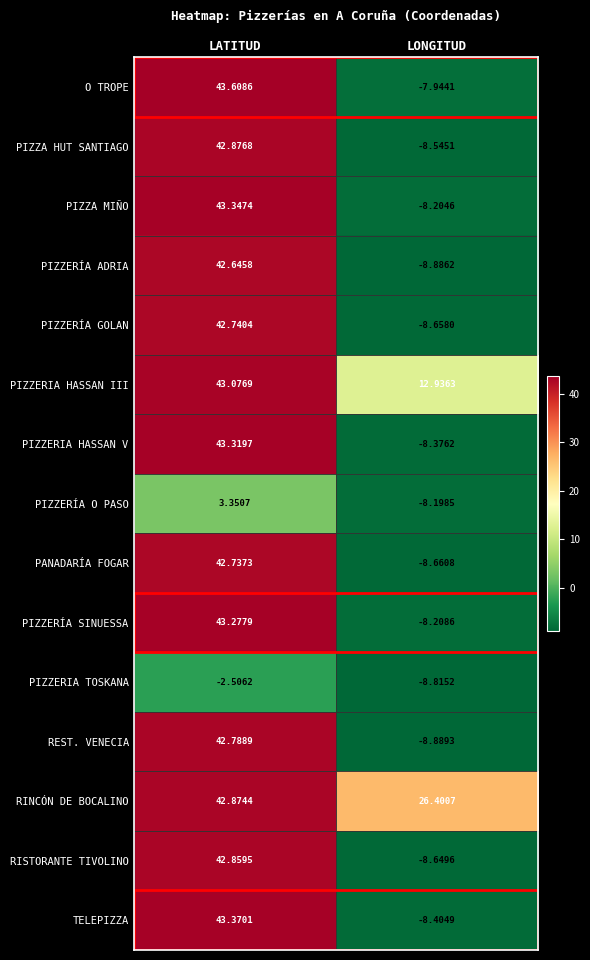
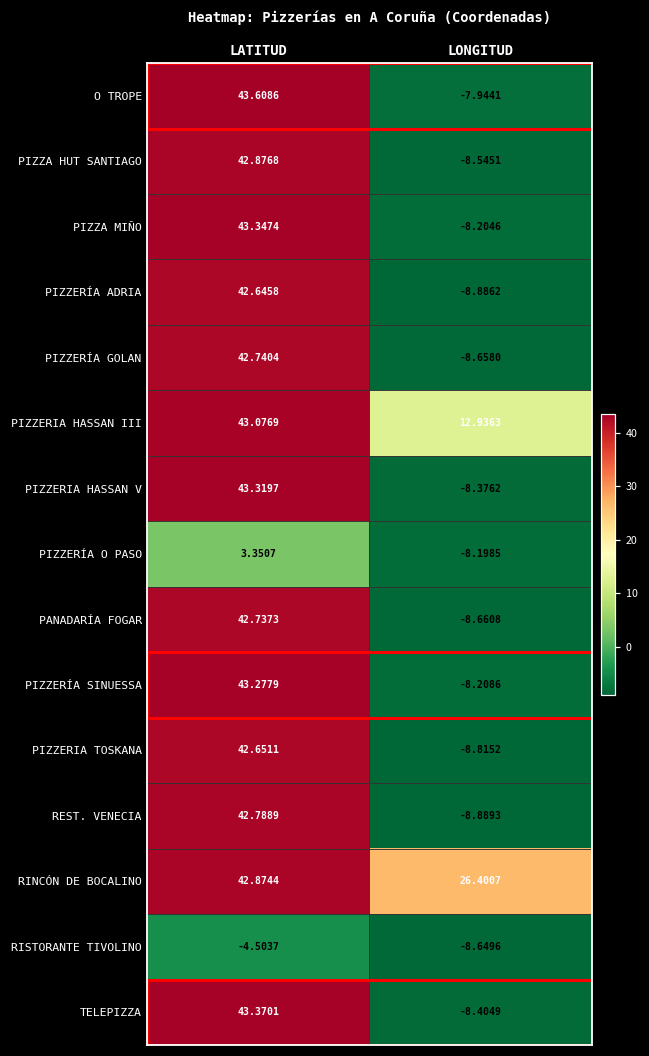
PIZZERIA TOSKANA, LATITUD: -2.5062 -> 42.6511
RISTORANTE TIVOLINO, LATITUD: 42.8595 -> -4.5037
